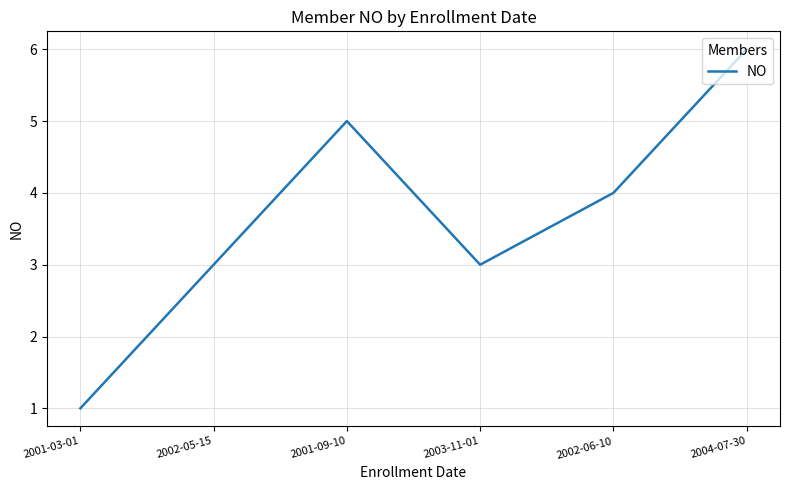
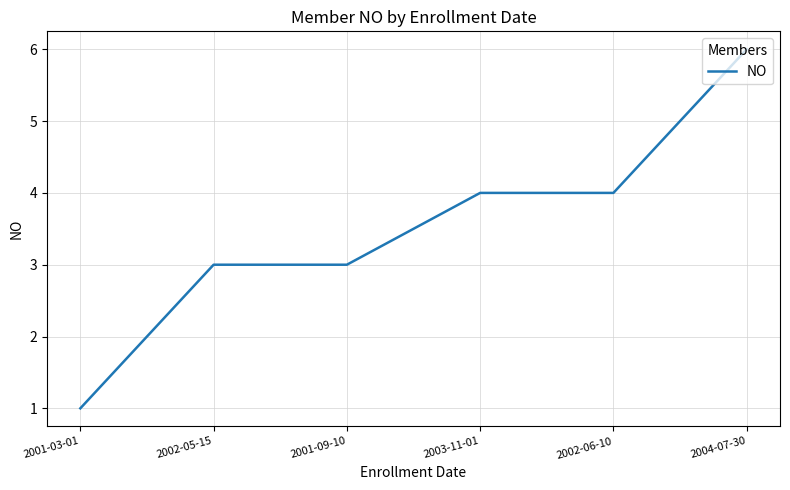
2001-09-10: 5 -> 3
2003-11-01: 3 -> 4
